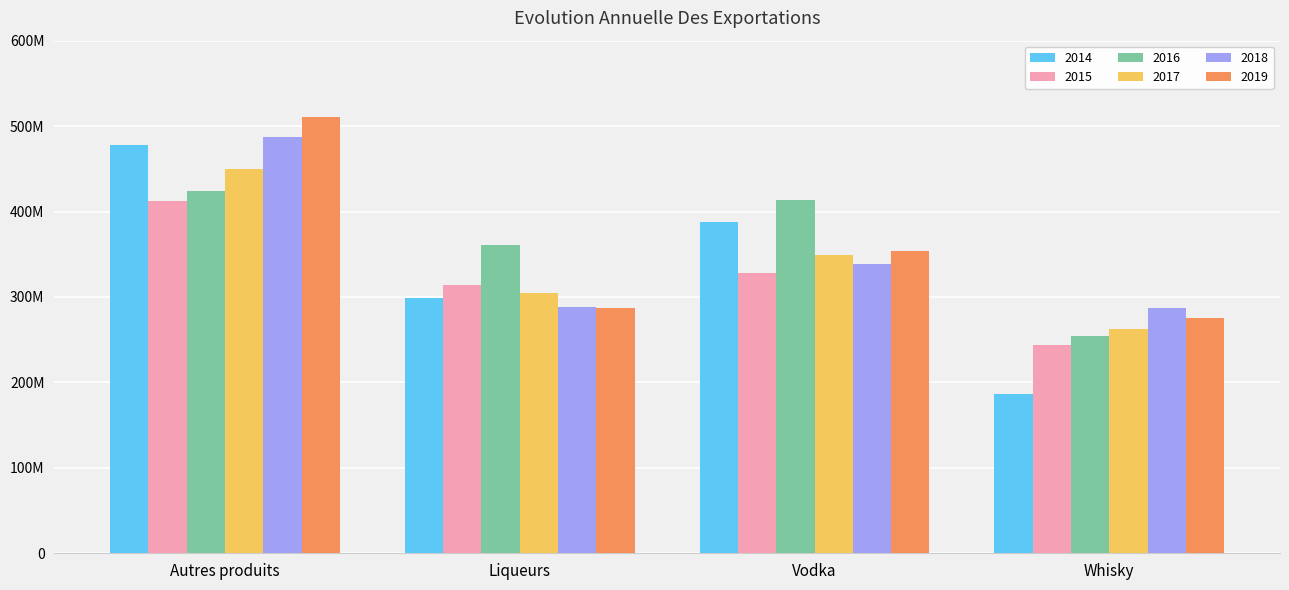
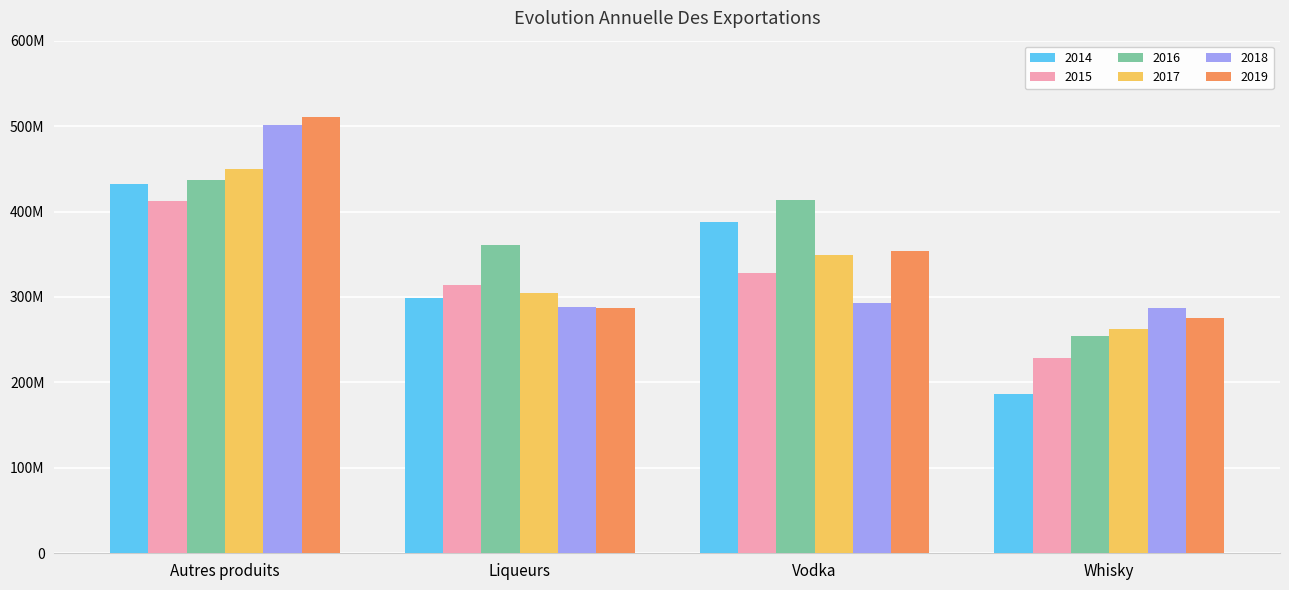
2014, Autres produits: 480000000 -> 430000000
2016, Autres produits: 420000000 -> 440000000
2018, Autres produits: 490000000 -> 500000000
2018, Vodka: 340000000 -> 290000000
2015, Whisky: 240000000 -> 230000000
